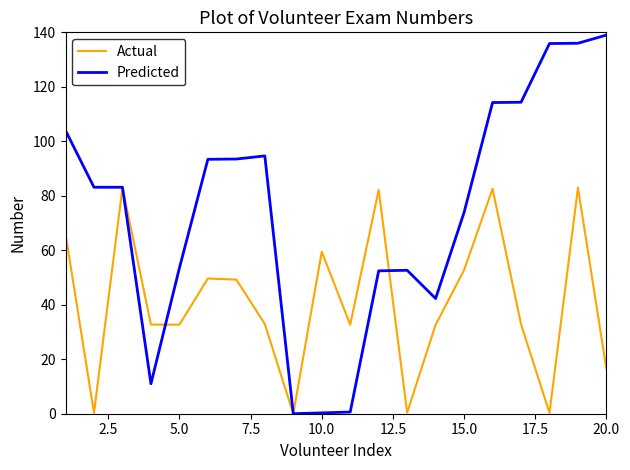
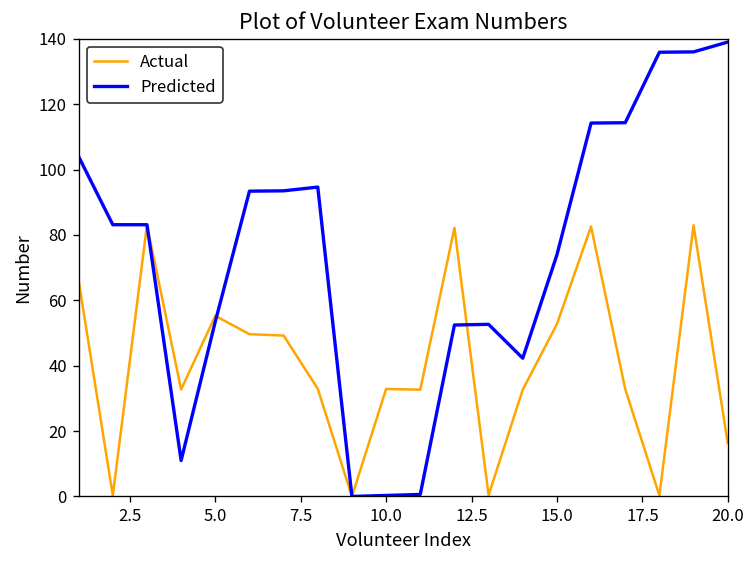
Actual, 5.0: 33 -> 55
Actual, 10.0: 59 -> 33
